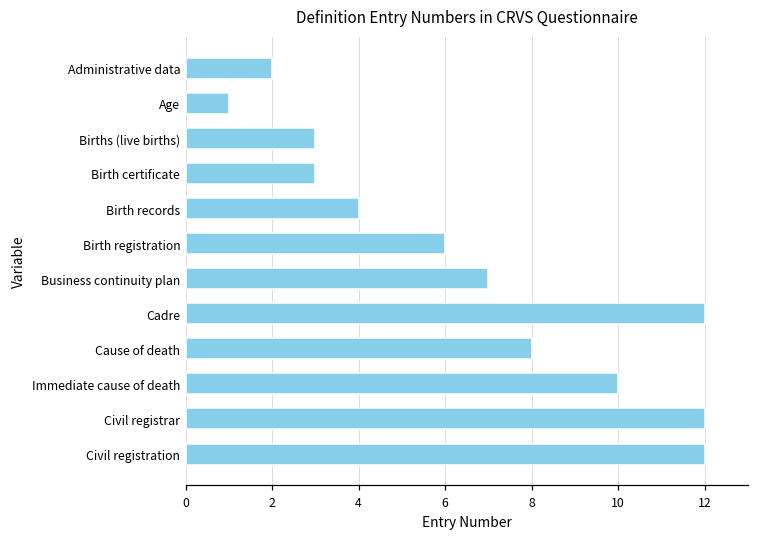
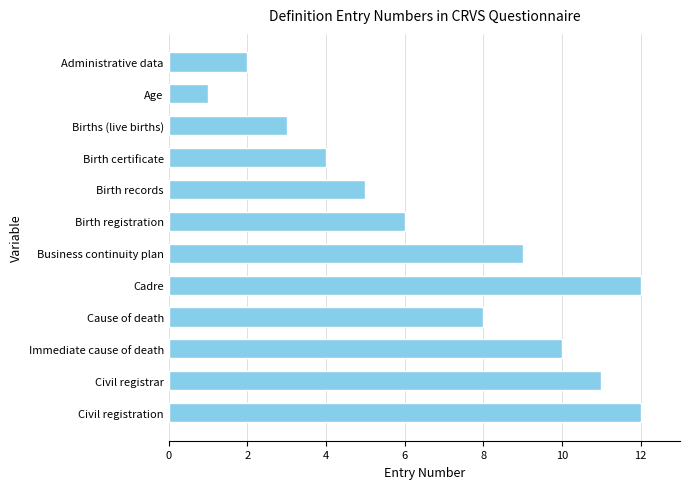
Birth certificate: 3 -> 4
Birth records: 4 -> 5
Business continuity plan: 7 -> 9
Civil registrar: 12 -> 11
